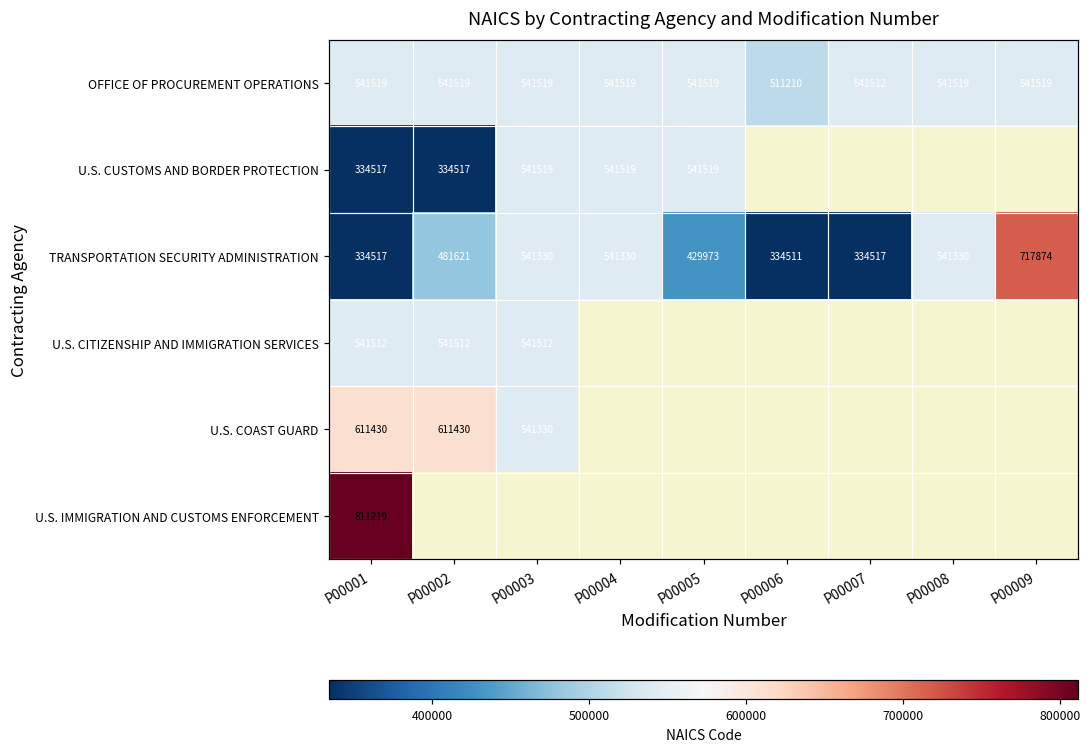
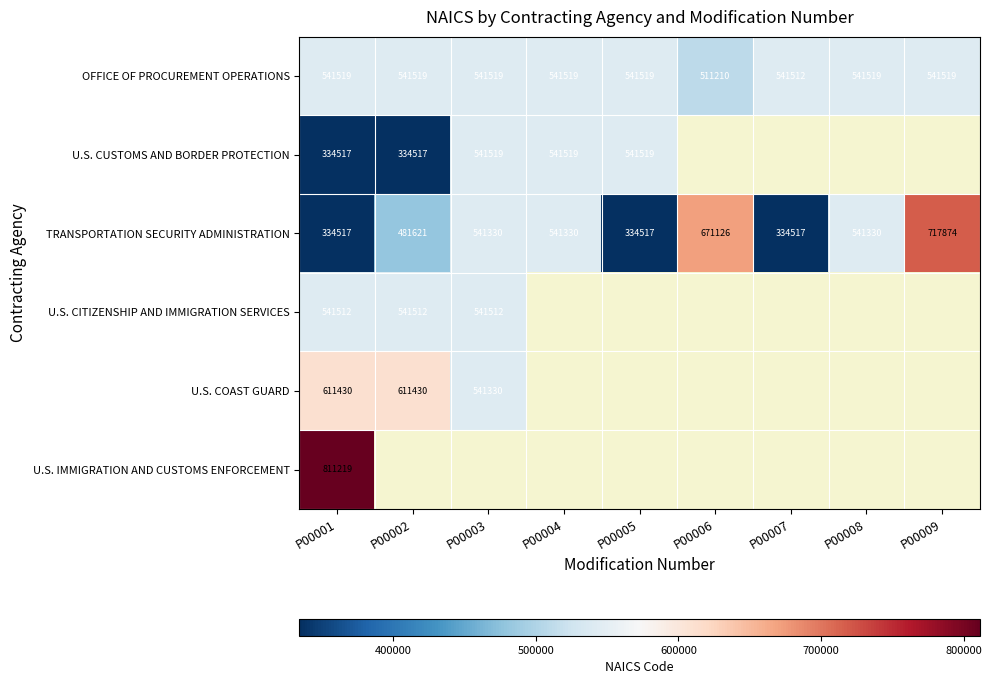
TRANSPORTATION SECURITY ADMINISTRATION, P00005: 429973 -> 334517
TRANSPORTATION SECURITY ADMINISTRATION, P00006: 334511 -> 671126
